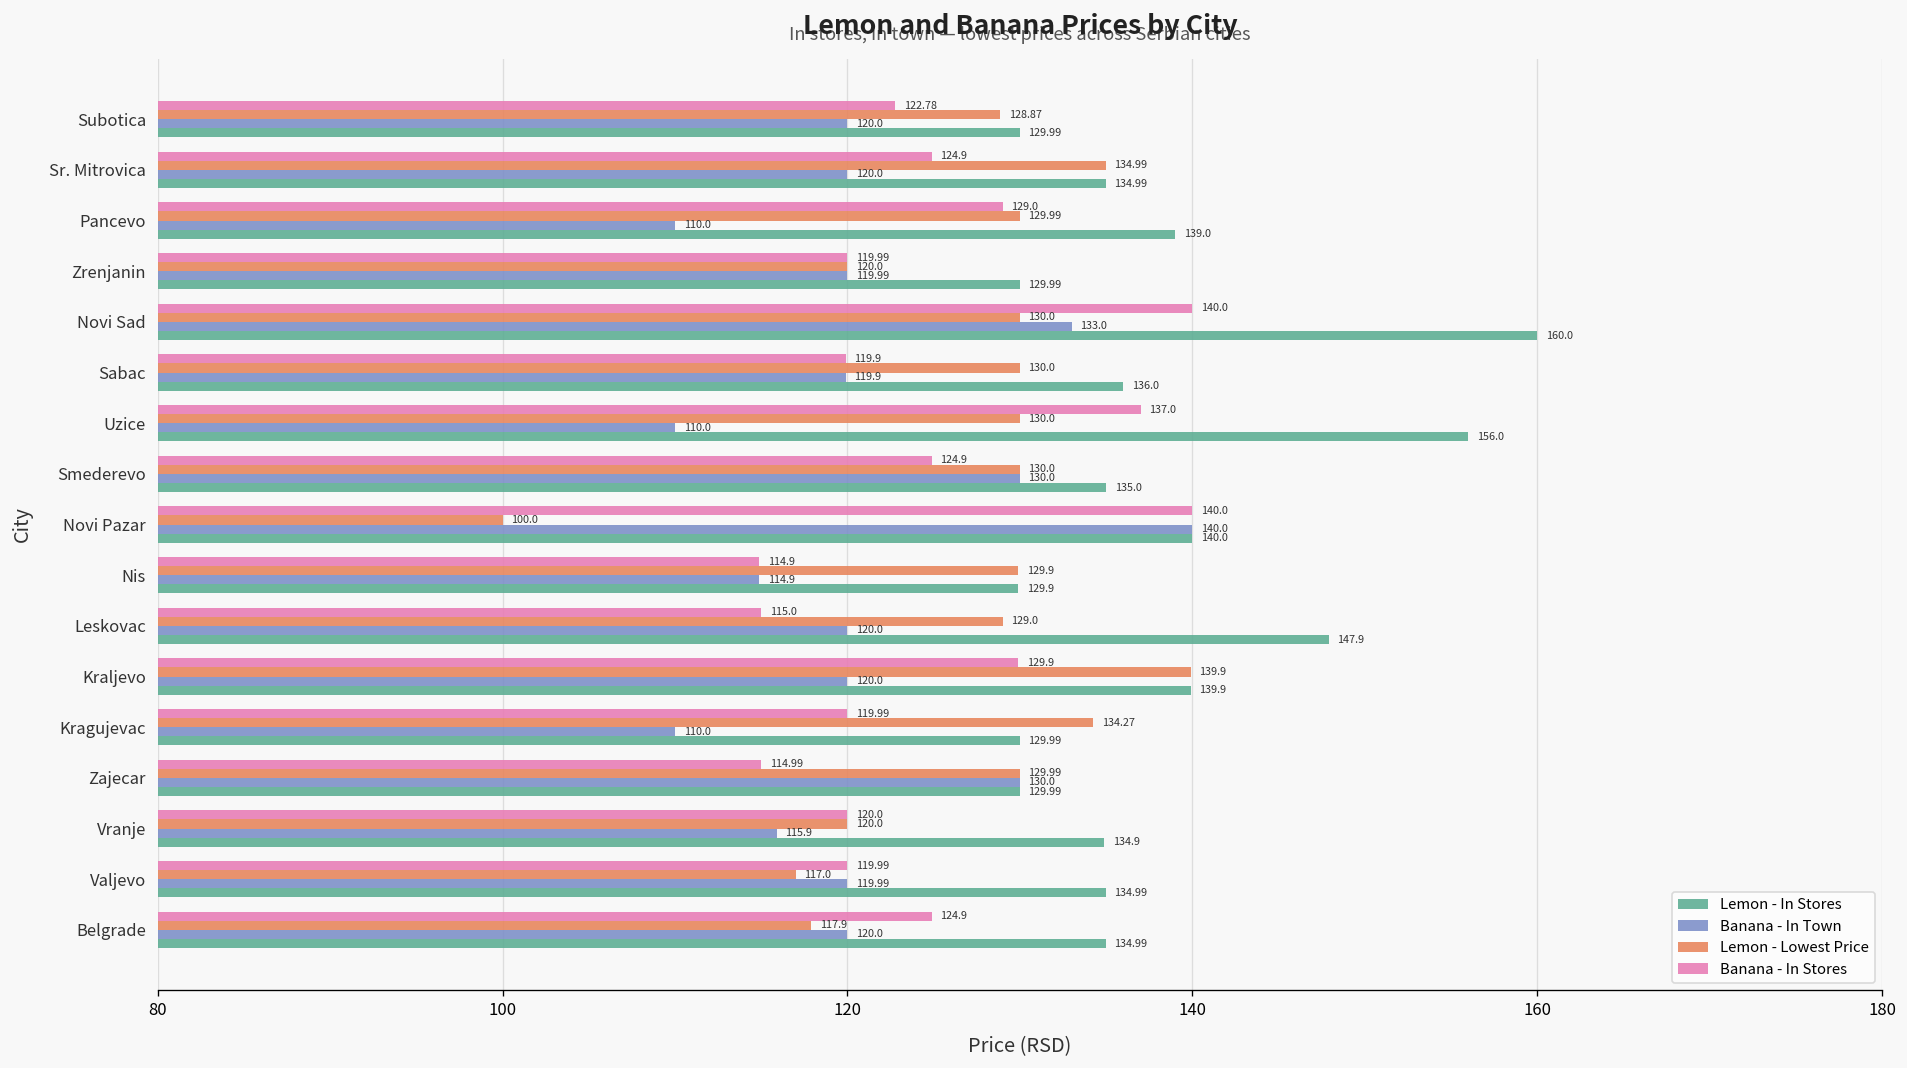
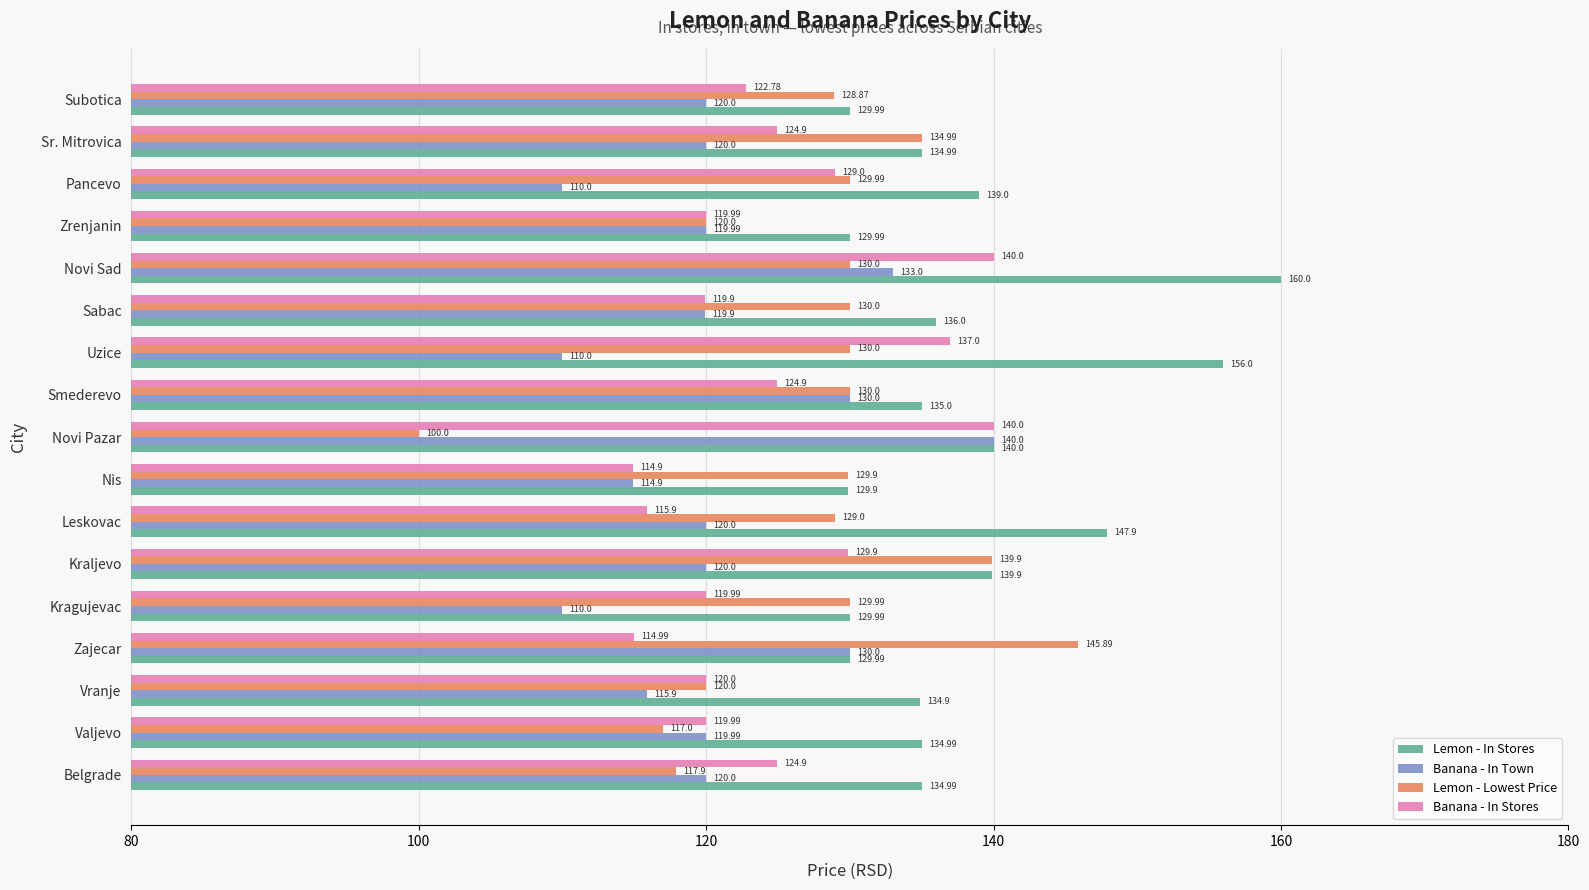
Banana - In Stores, Leskovac: 115.0 -> 115.9
Lemon - Lowest Price, Kragujevac: 134.27 -> 129.99
Lemon - Lowest Price, Zajecar: 129.99 -> 145.89
